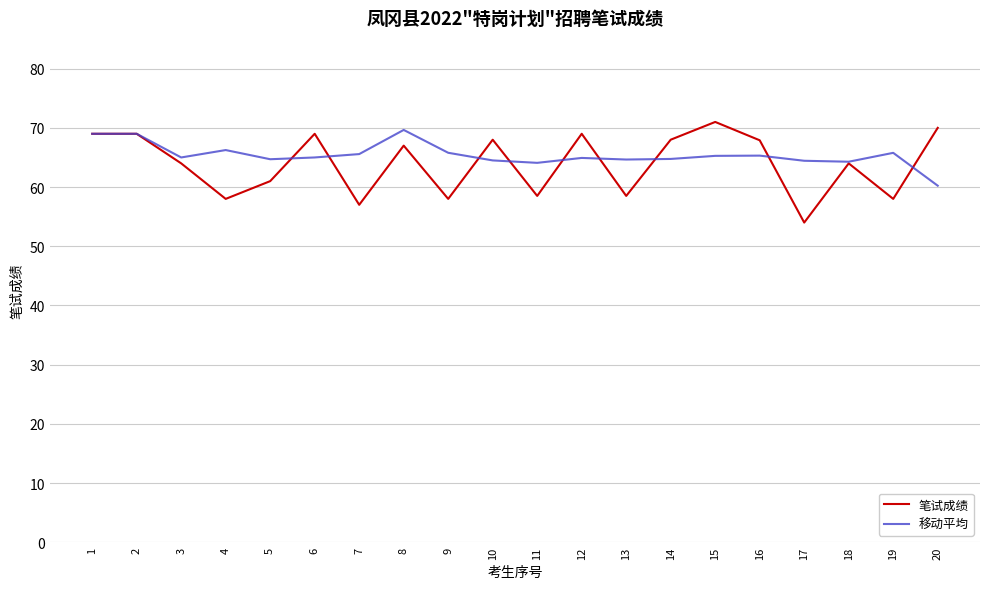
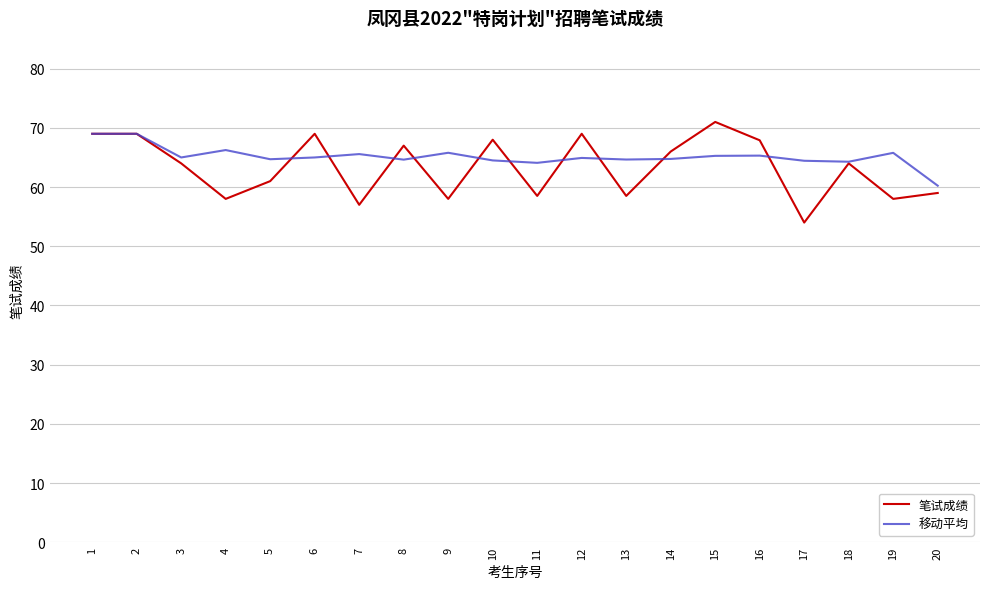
移动平均, 8: 70 -> 65
笔试成绩, 14: 68 -> 66
笔试成绩, 20: 70 -> 59
